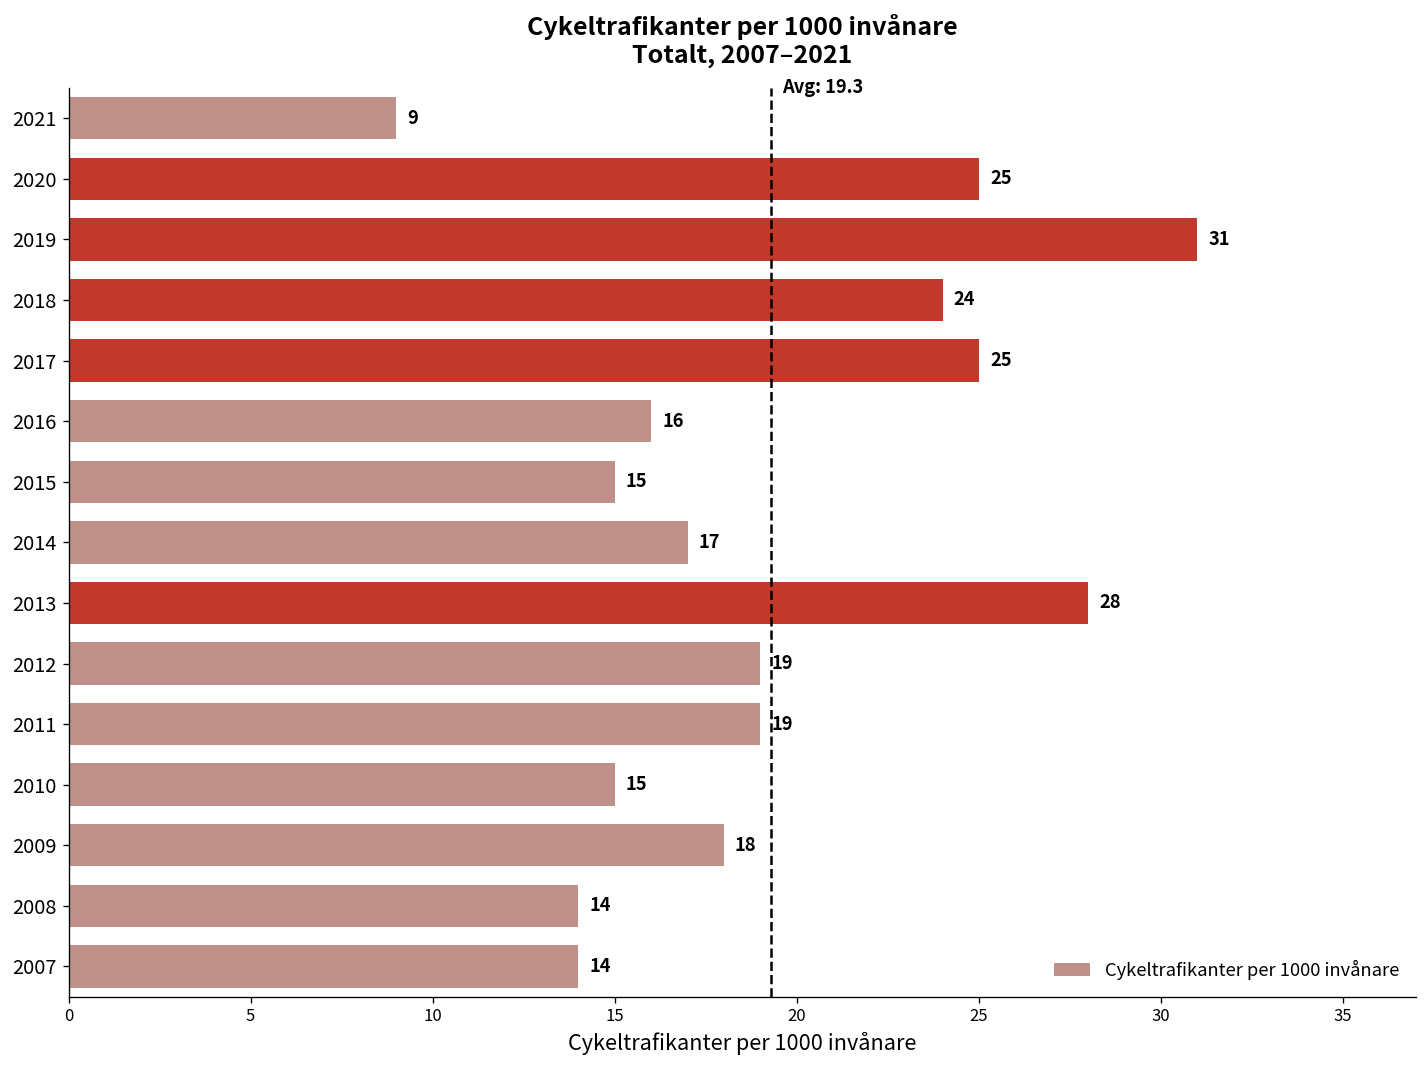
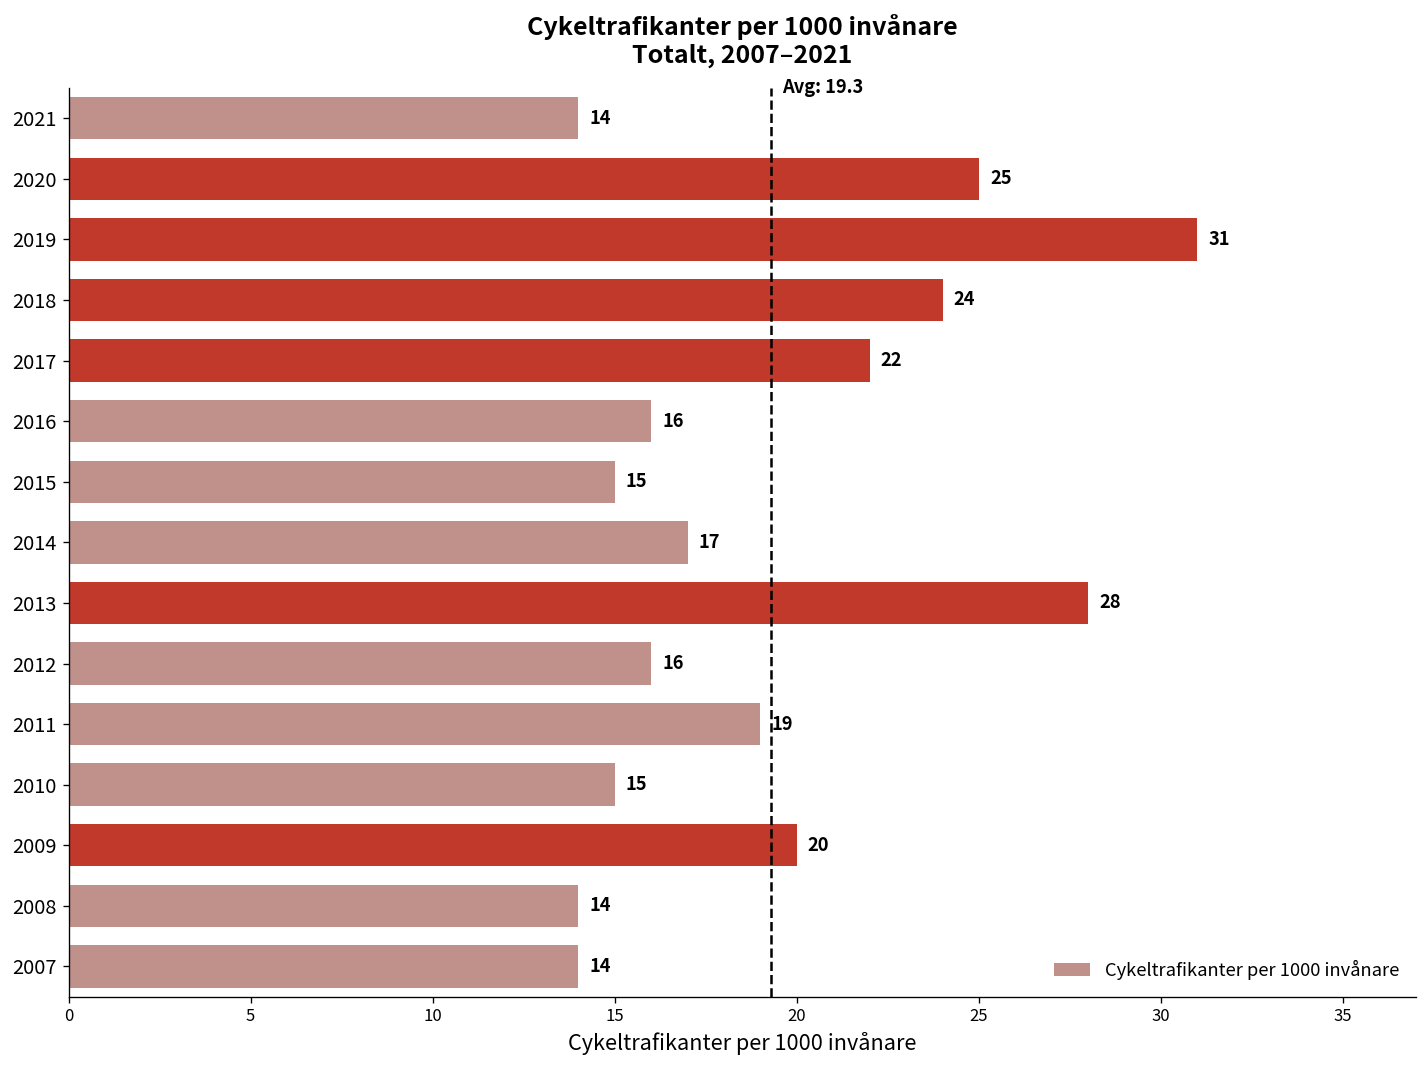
2021: 9 -> 14
2017: 25 -> 22
2012: 19 -> 16
2009: 18 -> 20
